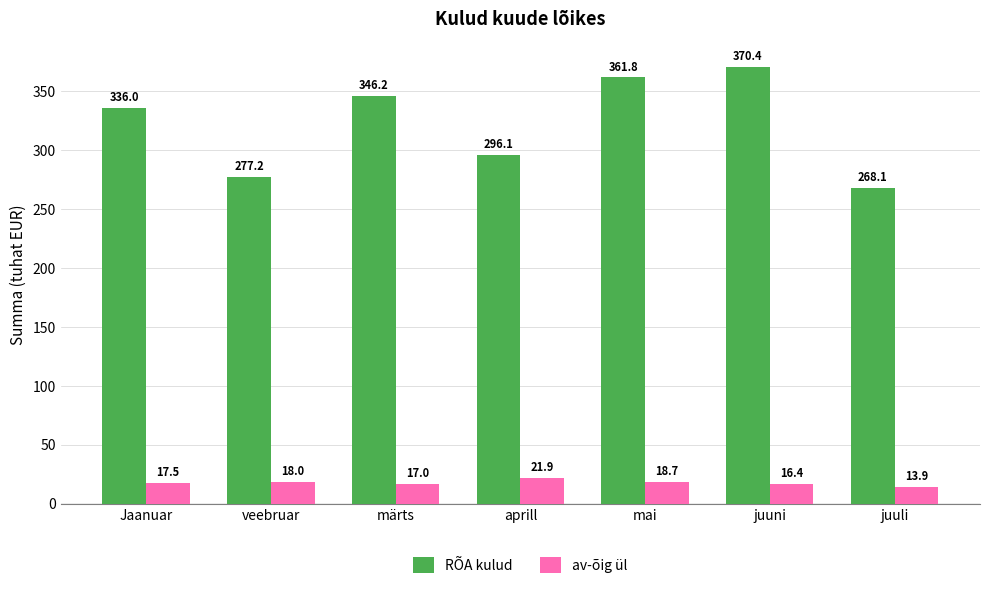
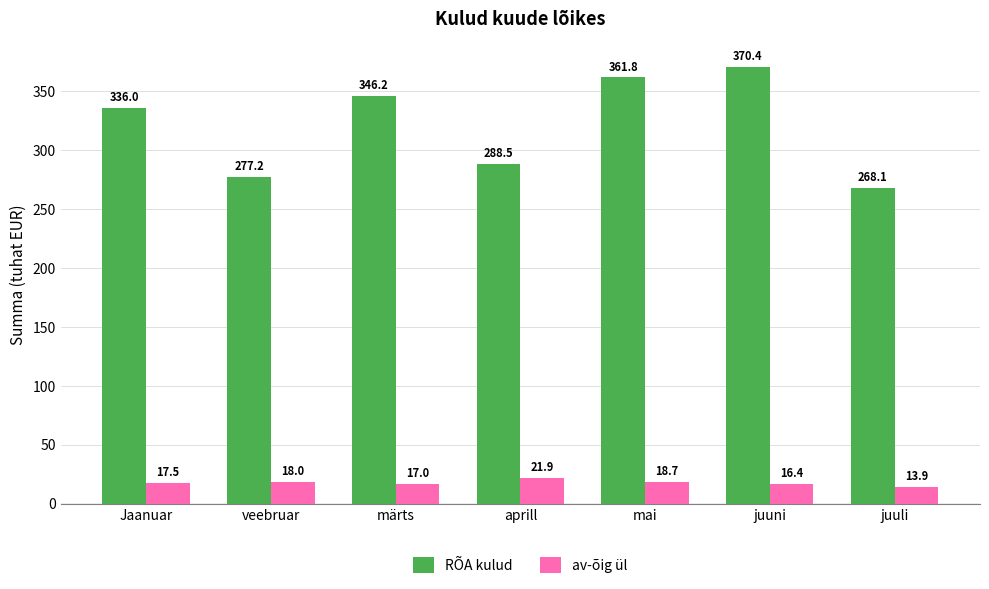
RÕA kulud, aprill: 296.1 -> 288.5
